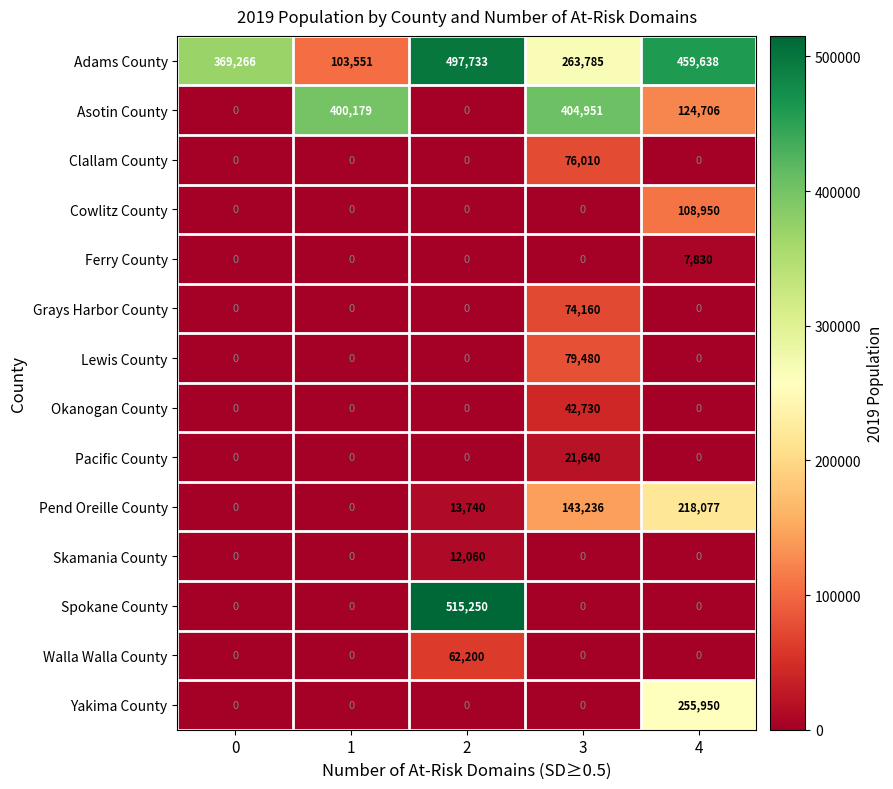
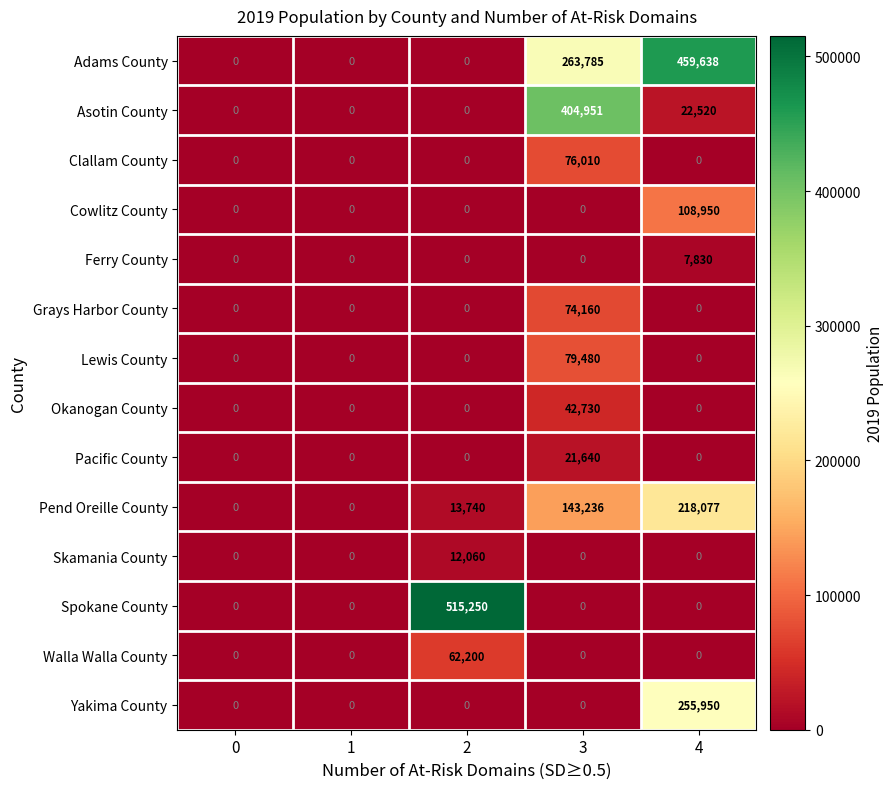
Adams County, 0: 369,266 -> 0
Adams County, 1: 103,551 -> 0
Adams County, 2: 497,733 -> 0
Asotin County, 1: 400,179 -> 0
Asotin County, 4: 124,706 -> 22,520
